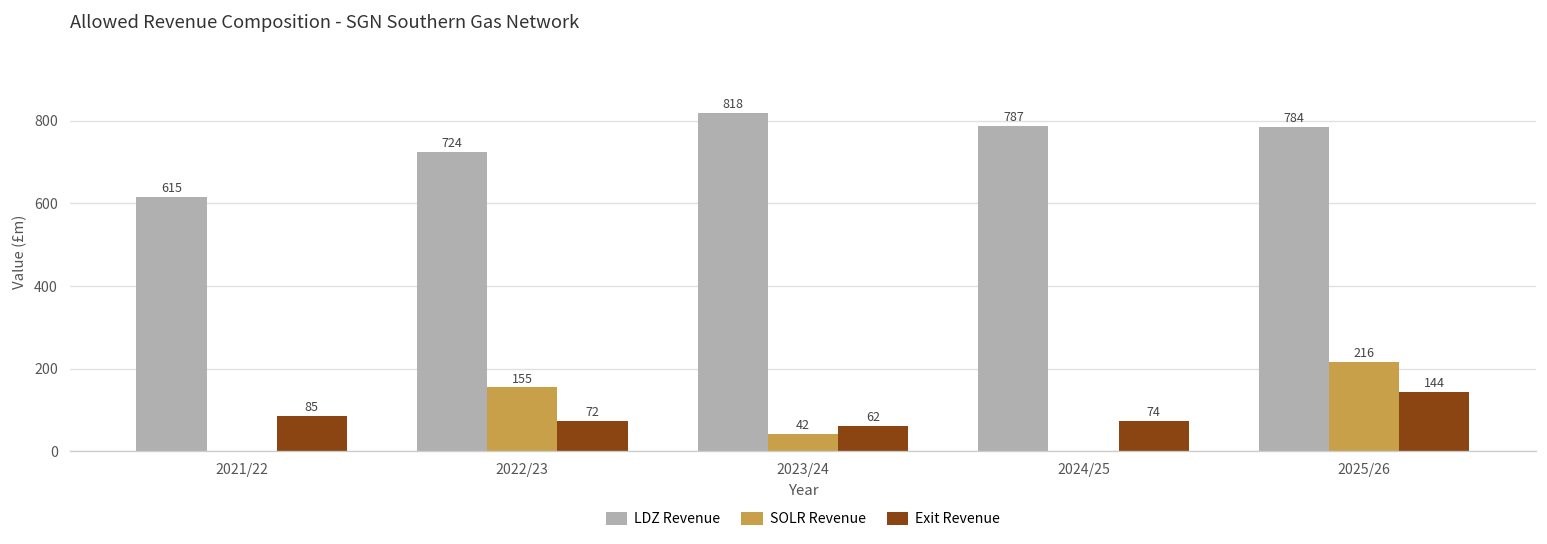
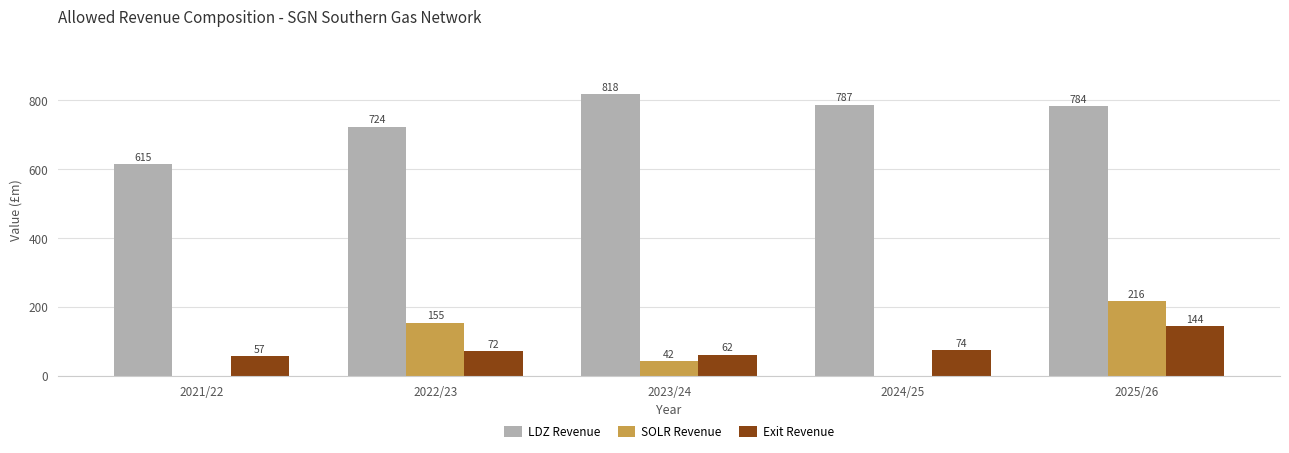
Exit Revenue, 2021/22: 85 -> 57
